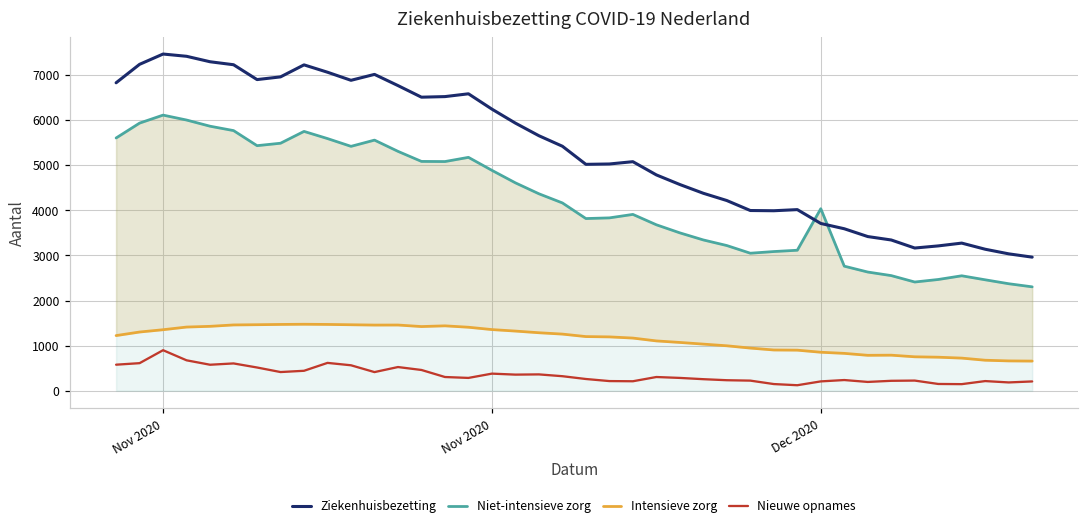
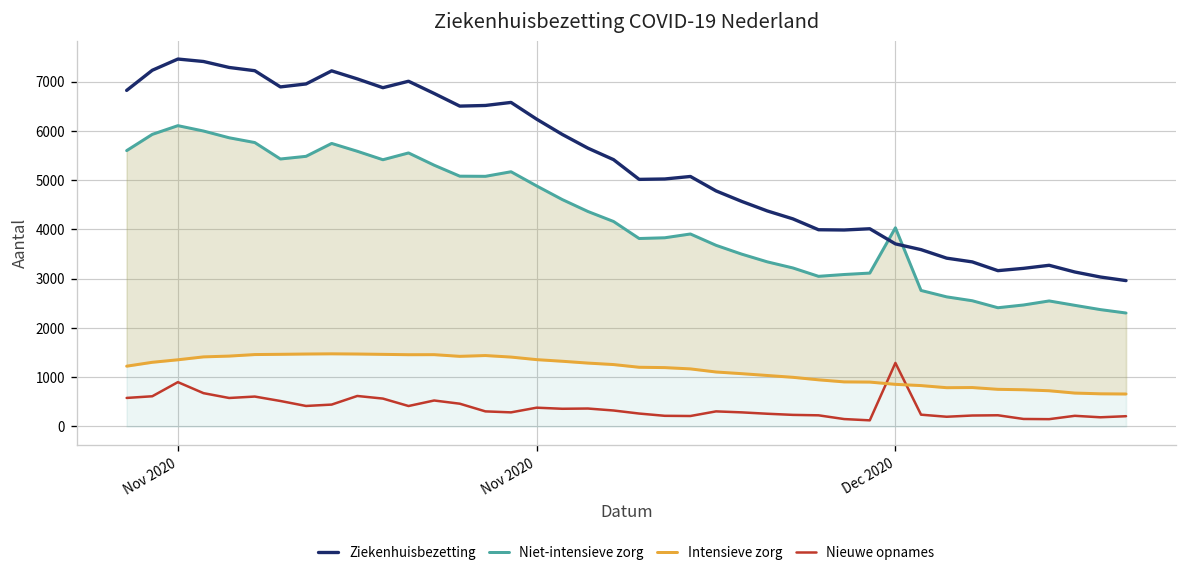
Nieuwe opnames, Dec 2020: 200 -> 1300
